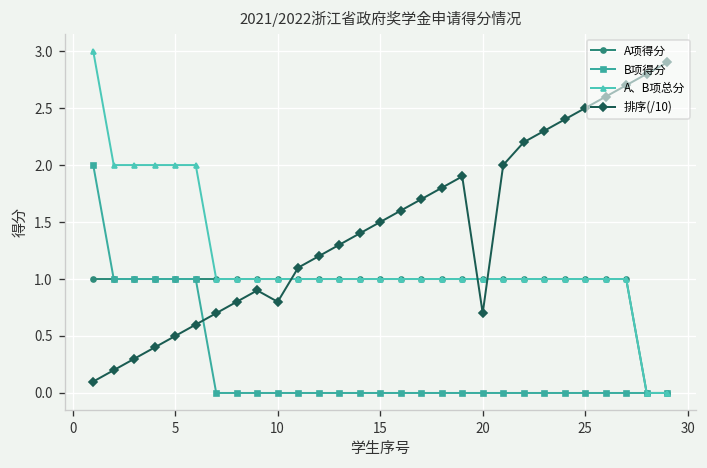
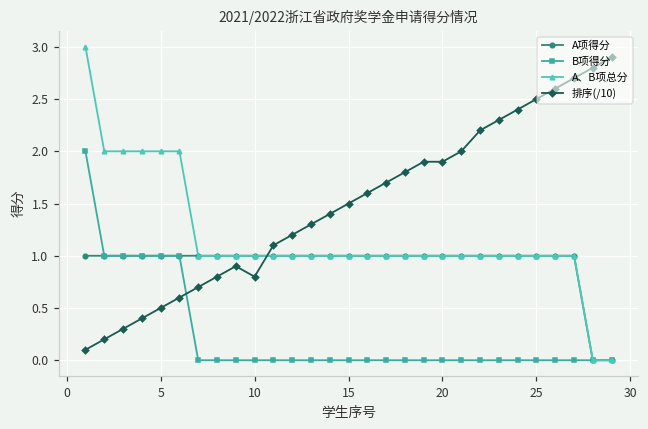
排序(/10), 20: 0.7 -> 1.9
